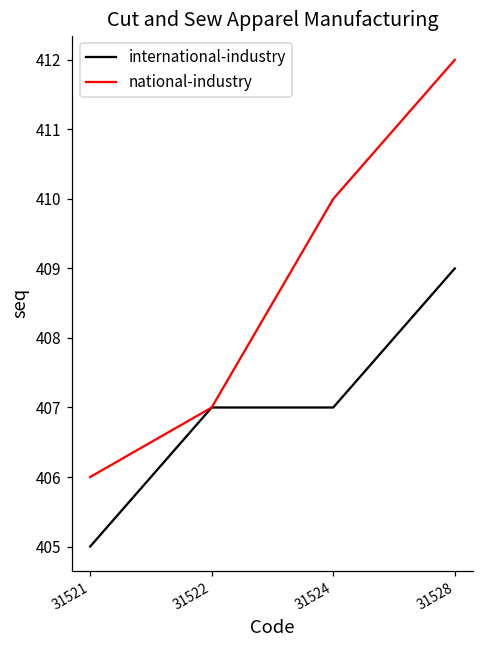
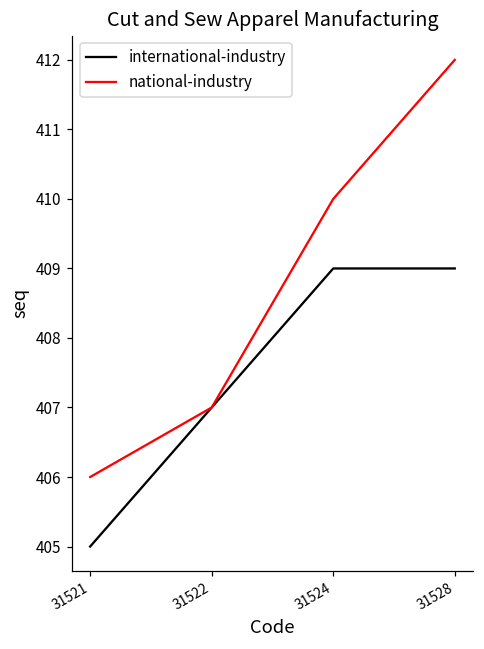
international-industry, 31524: 407 -> 409
